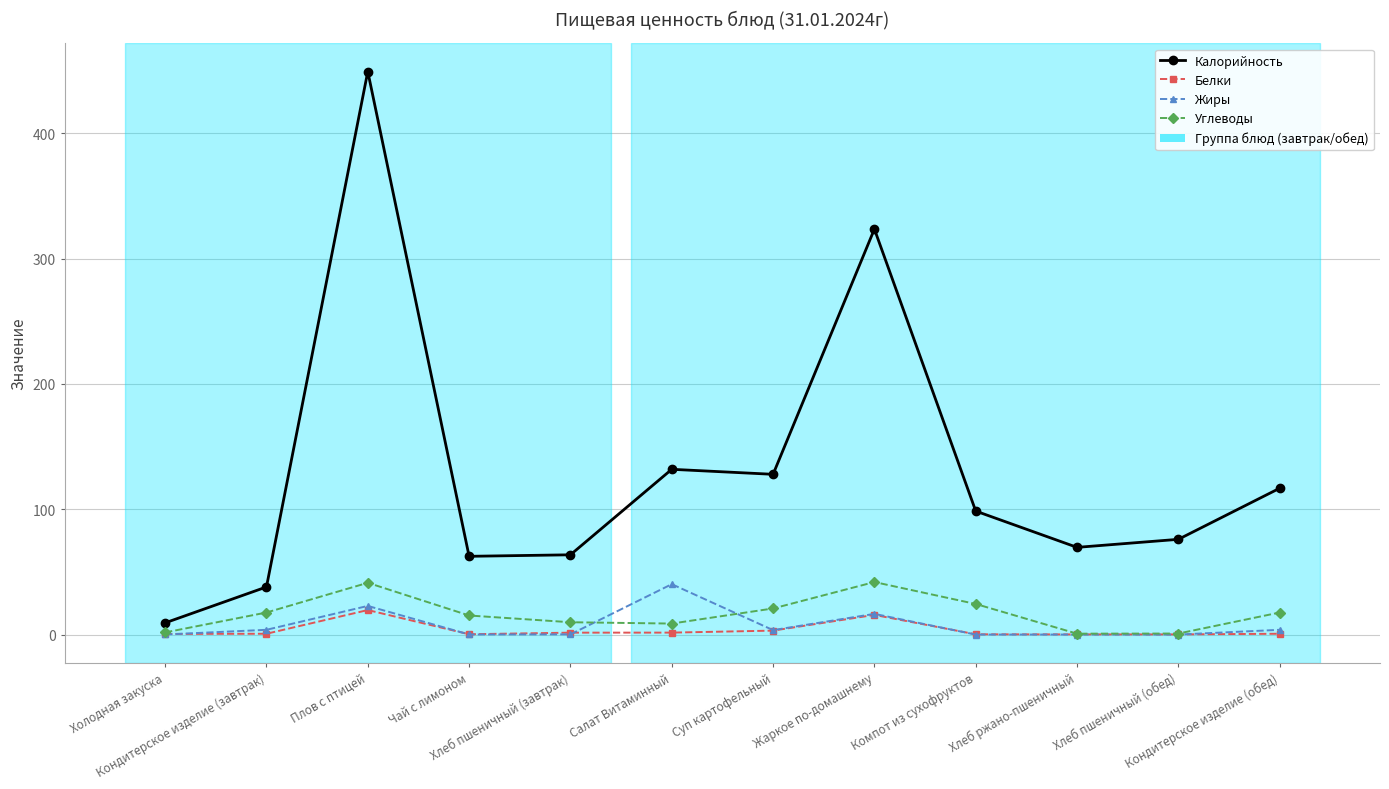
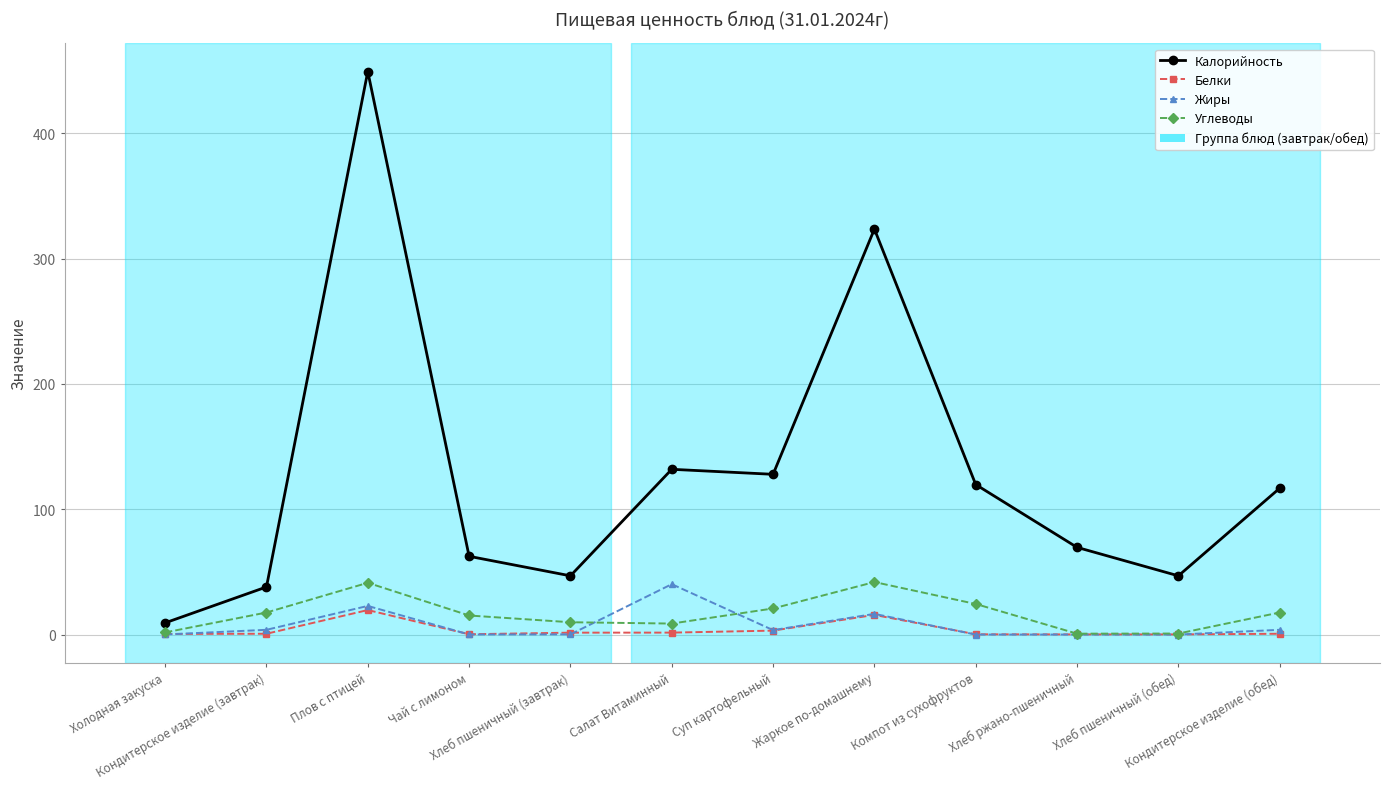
Калорийность, Хлеб пшеничный (завтрак): 64 -> 47
Калорийность, Компот из сухофруктов: 99 -> 120
Калорийность, Хлеб пшеничный (обед): 76 -> 47
